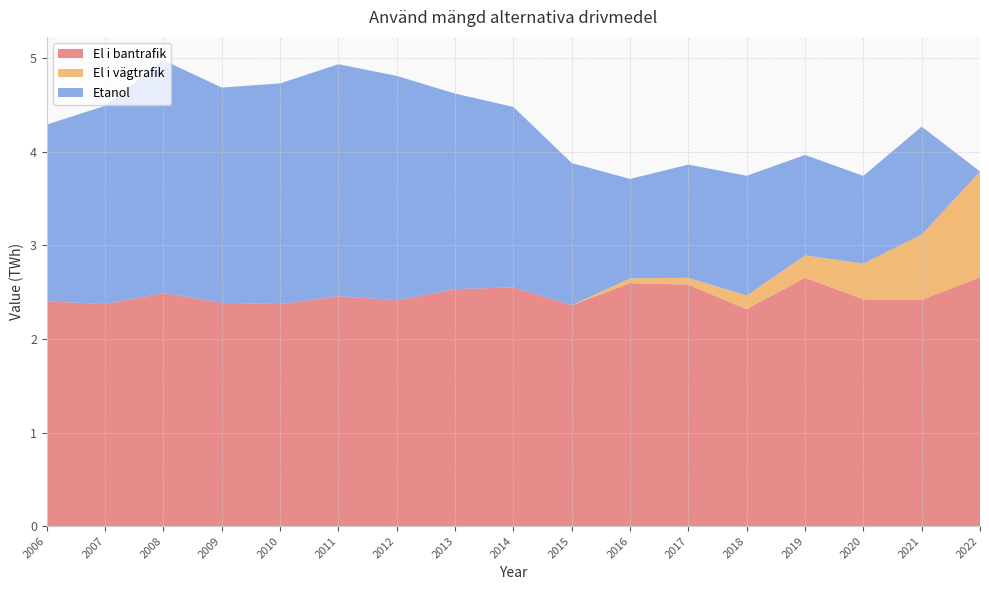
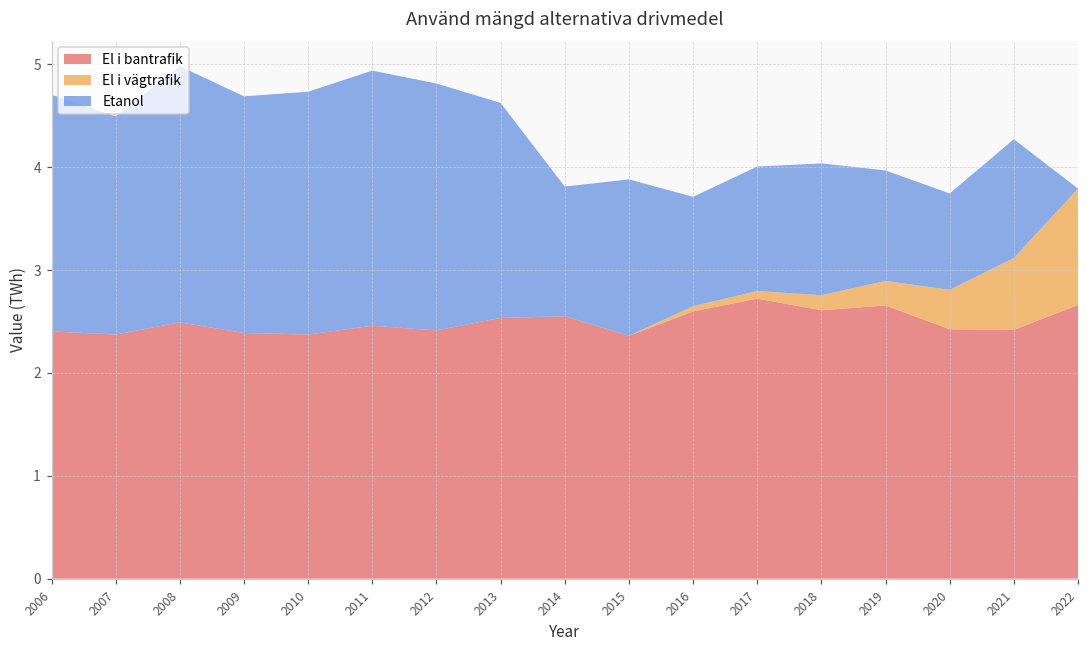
Etanol, 2006: 1.9 -> 2.3
Etanol, 2014: 1.9 -> 1.3
El i bantrafik, 2017: 2.6 -> 2.7
El i bantrafik, 2018: 2.3 -> 2.6
